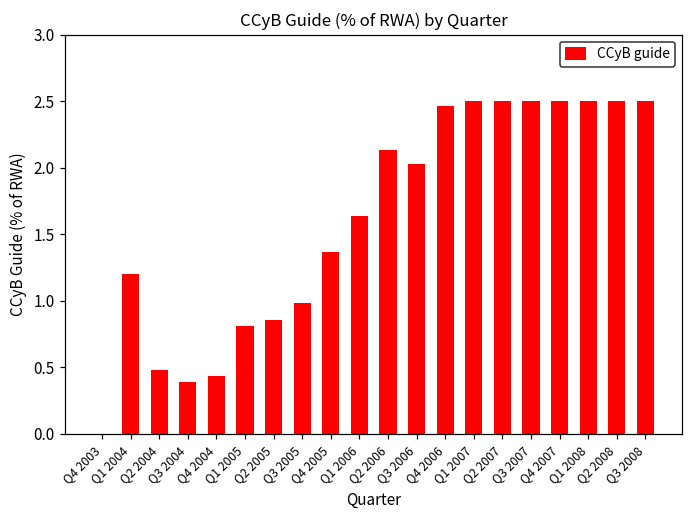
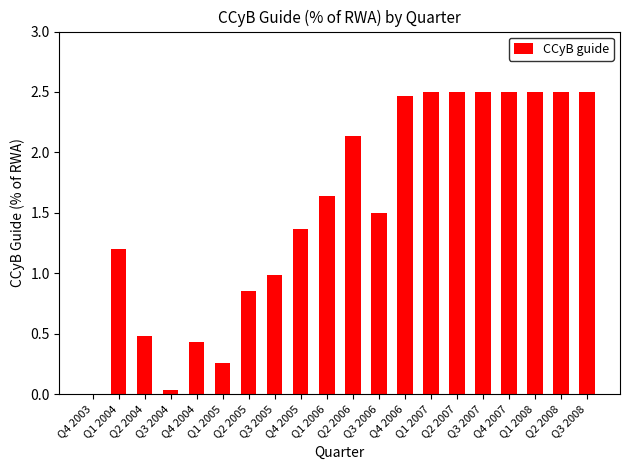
Q3 2004: 0.39 -> 0.03
Q1 2005: 0.81 -> 0.26
Q3 2006: 2.03 -> 1.50
